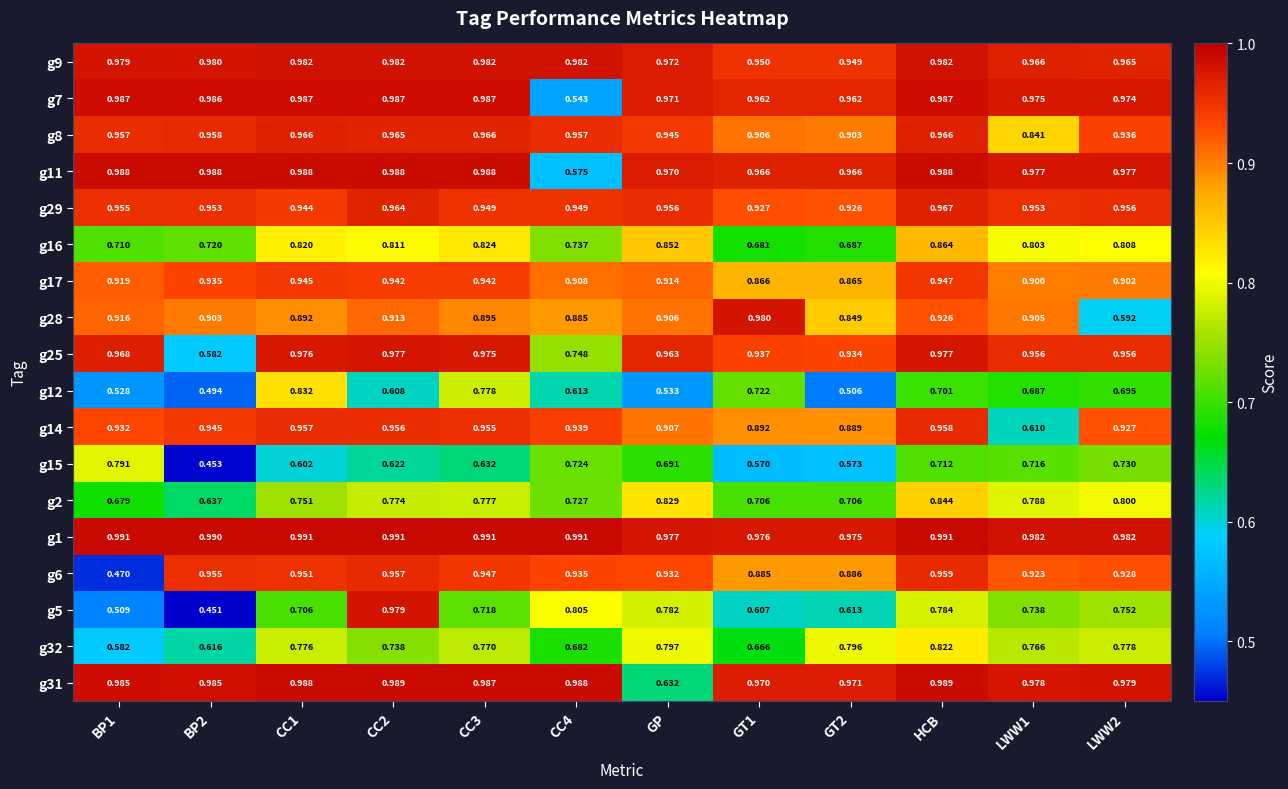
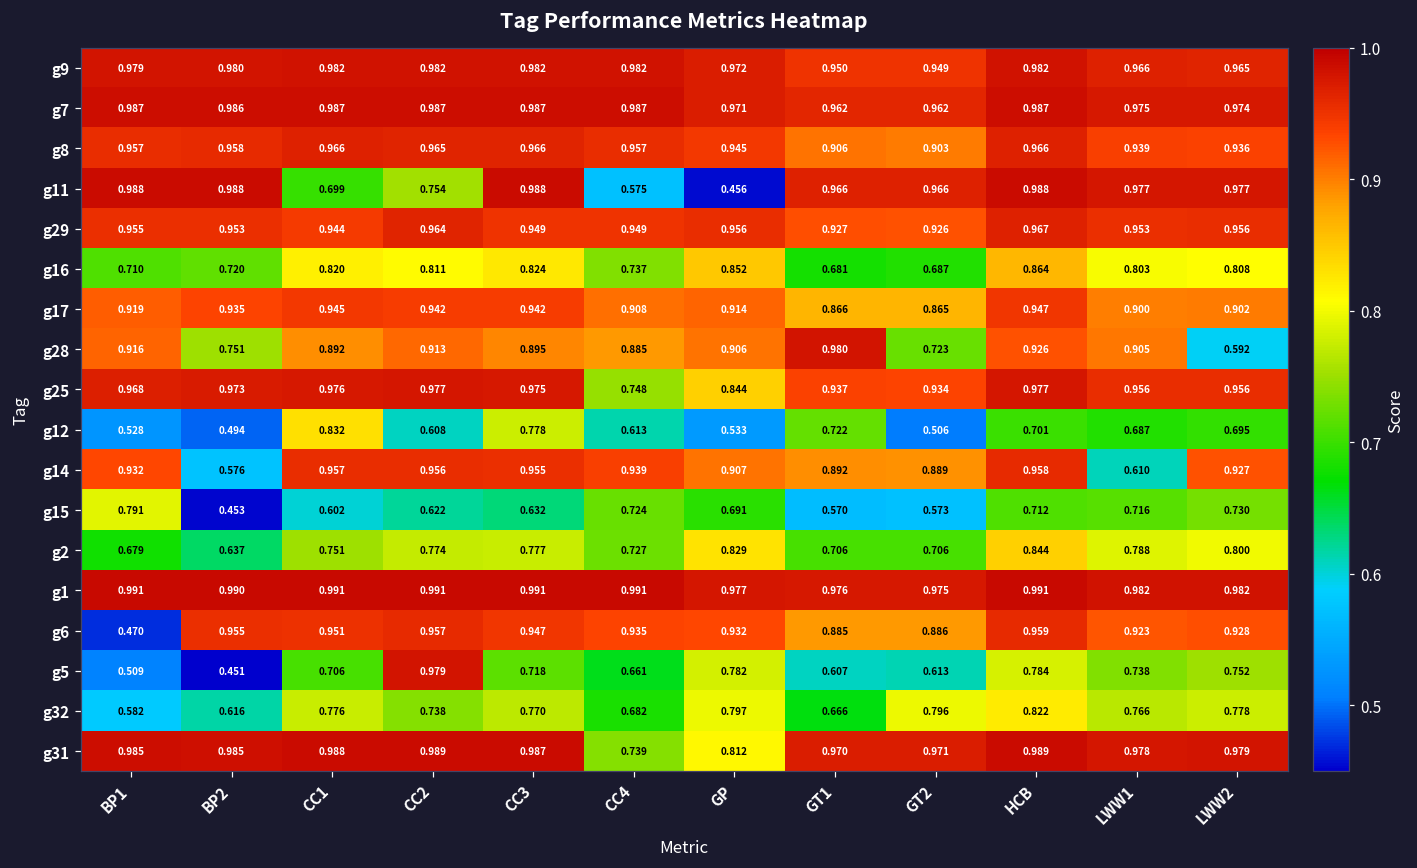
g7, CC4: 0.543 -> 0.987
g8, LWW1: 0.841 -> 0.939
g11, CC1: 0.988 -> 0.699
g11, CC2: 0.988 -> 0.754
g11, GP: 0.970 -> 0.456
g28, BP2: 0.903 -> 0.751
g28, GT2: 0.849 -> 0.723
g25, BP2: 0.582 -> 0.973
g25, GP: 0.963 -> 0.844
g14, BP2: 0.945 -> 0.576
g5, CC4: 0.805 -> 0.661
g31, CC4: 0.988 -> 0.739
g31, GP: 0.632 -> 0.812
